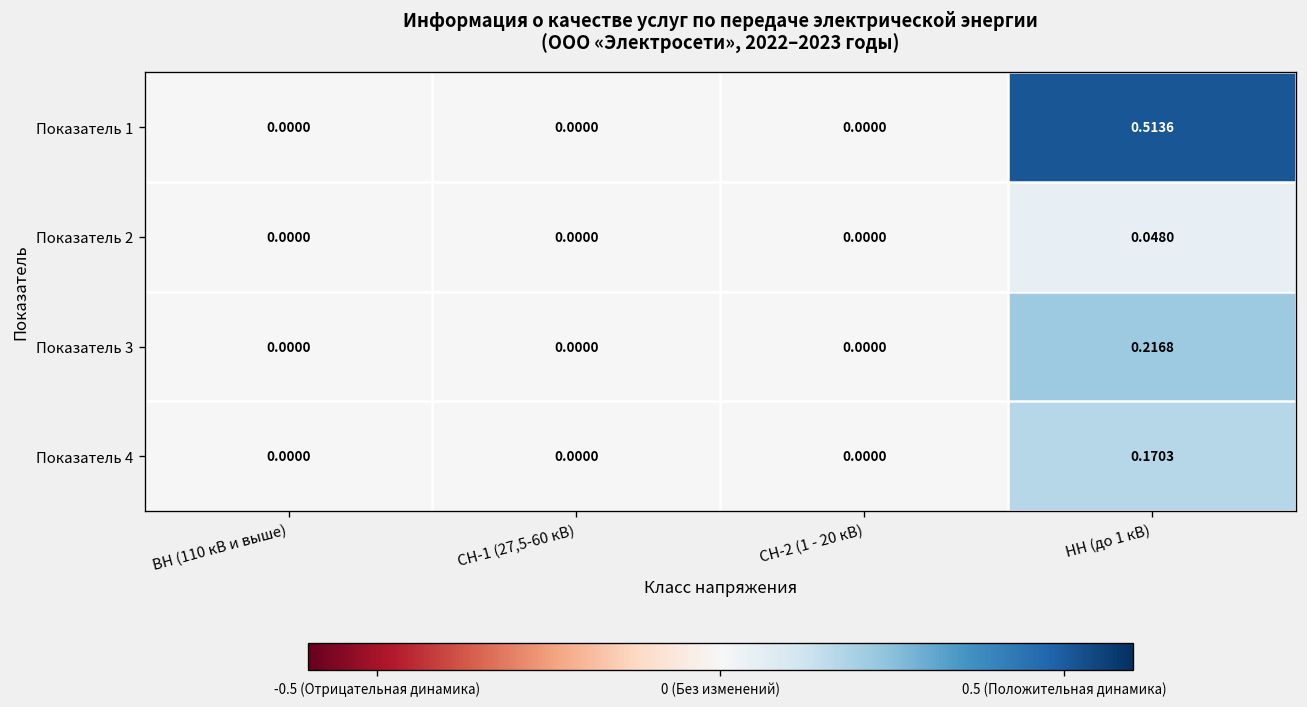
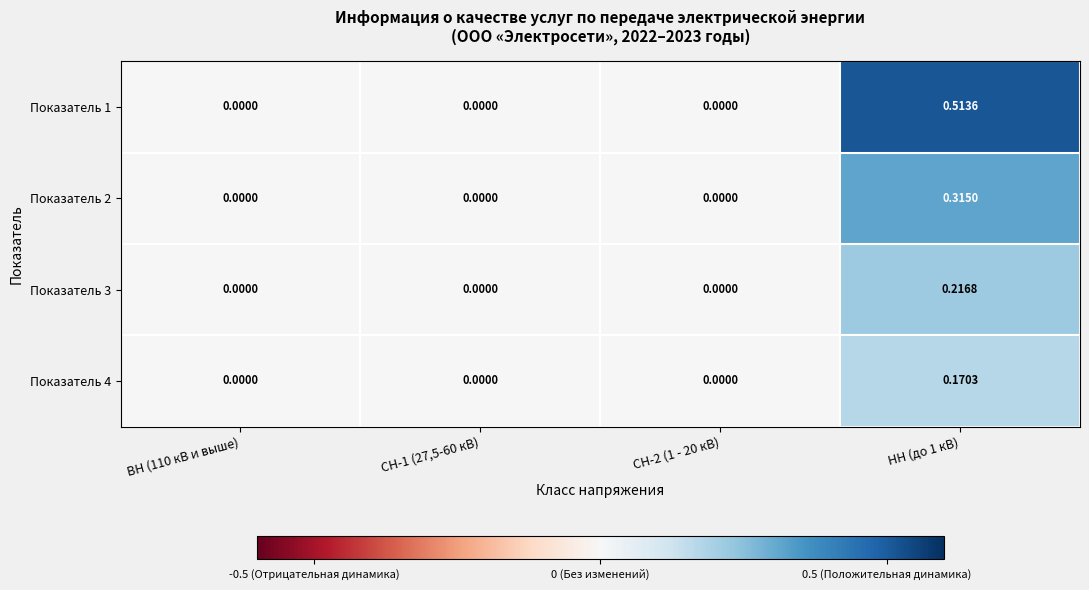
Показатель 2, НН (до 1 кВ): 0.0480 -> 0.3150
